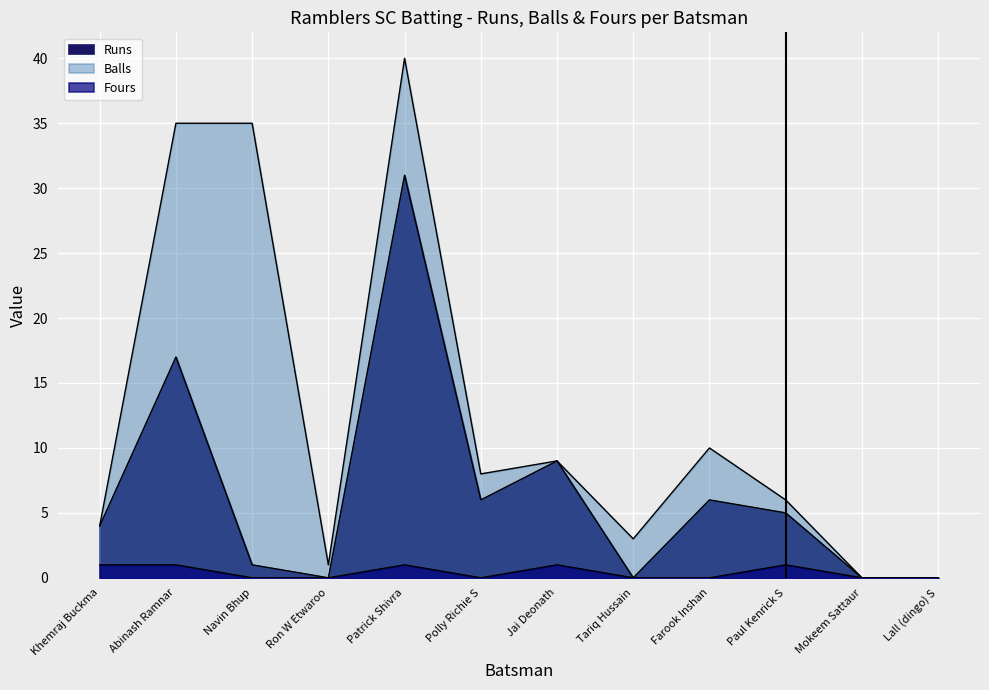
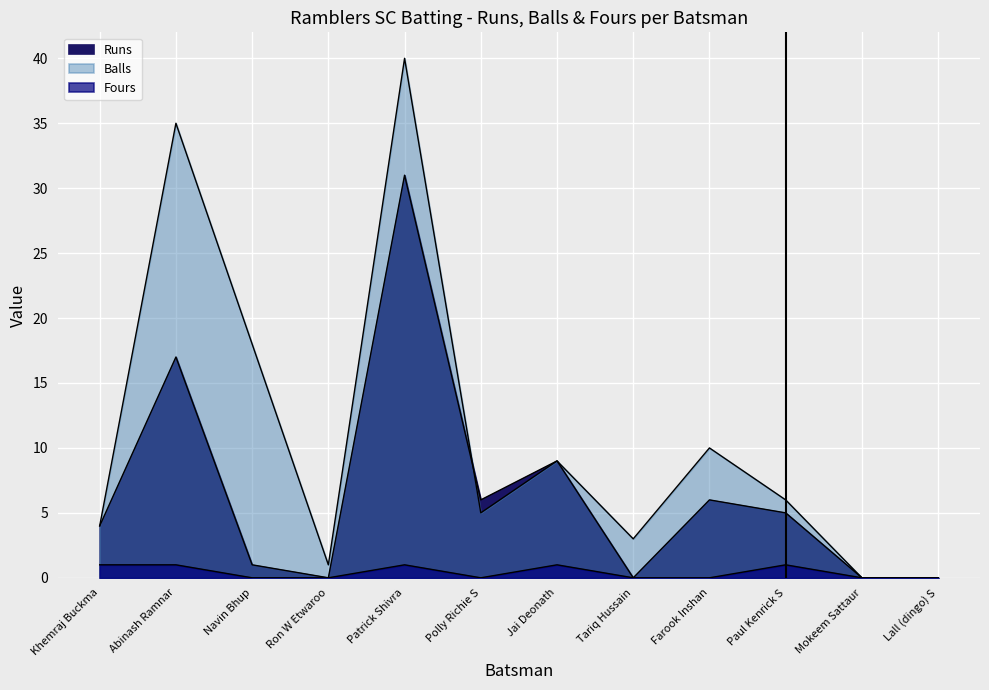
Balls, Navin Bhup: 35 -> 18
Balls, Polly Richie S: 8 -> 5
